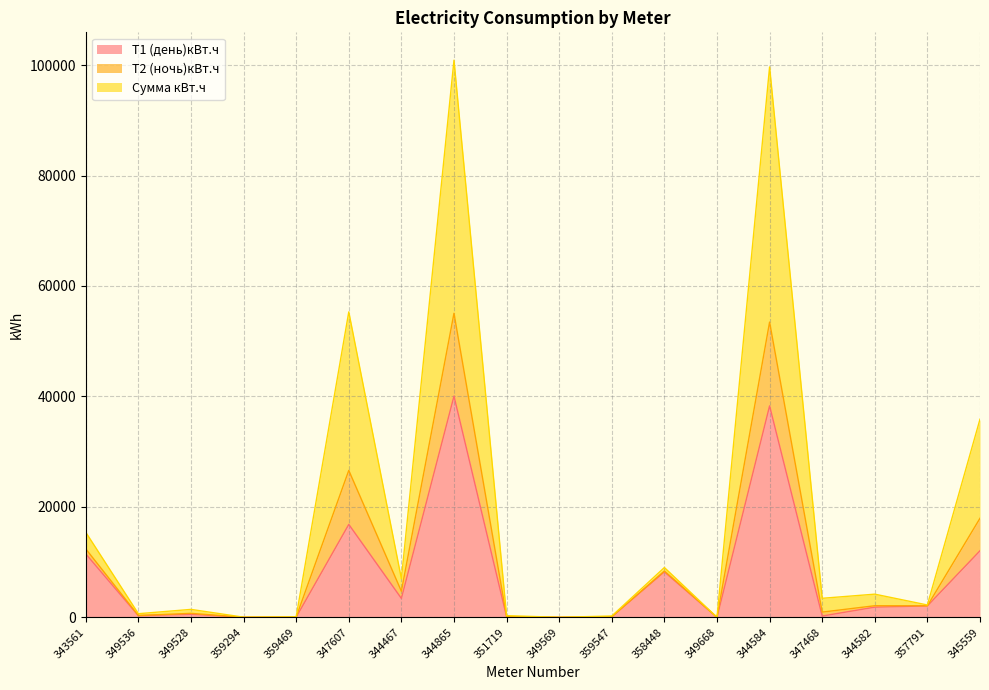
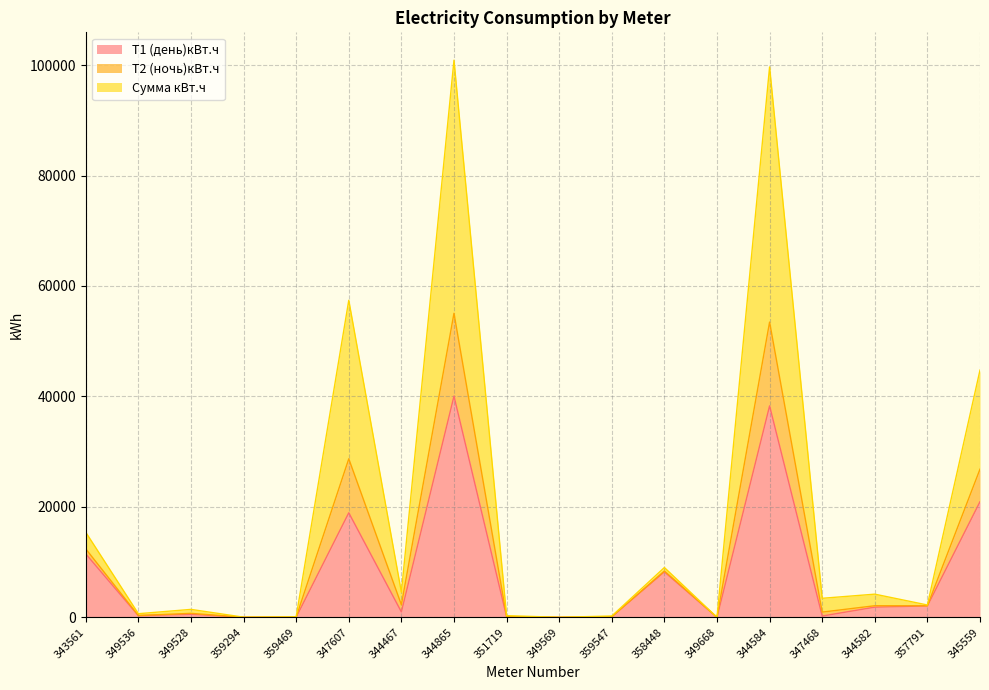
Т1 (день)кВт.ч, 347607: 17000 -> 19000
Т1 (день)кВт.ч, 344467: 3000 -> 1000
Т1 (день)кВт.ч, 345559: 12000 -> 21000
